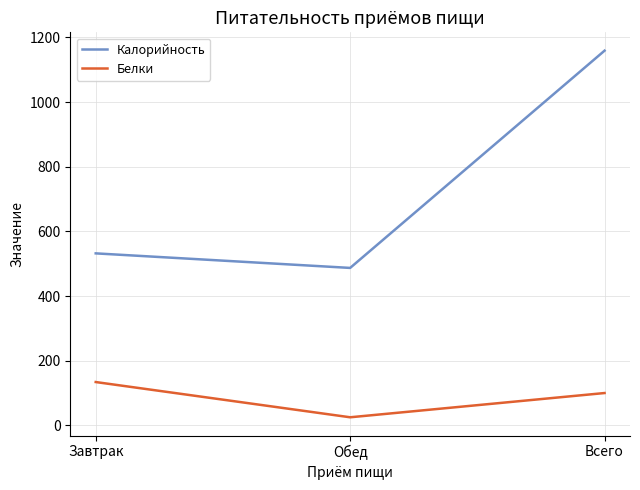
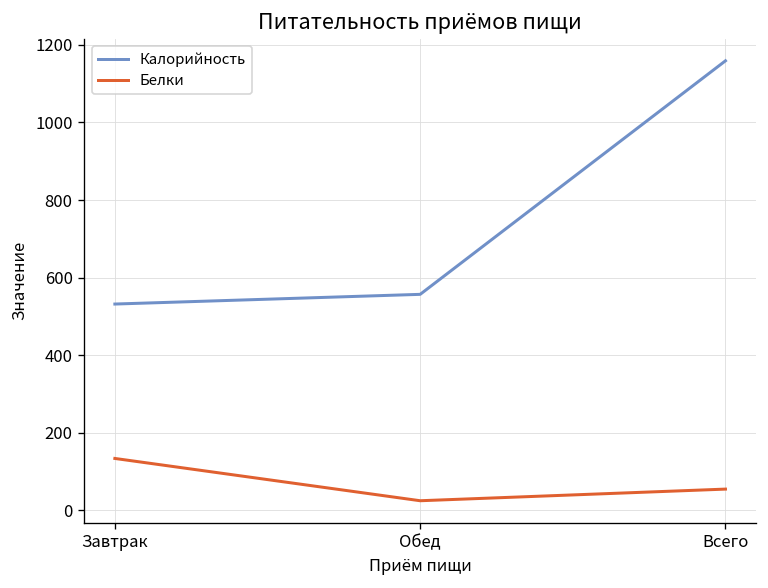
Калорийность, Обед: 490 -> 560
Белки, Всего: 100 -> 60
